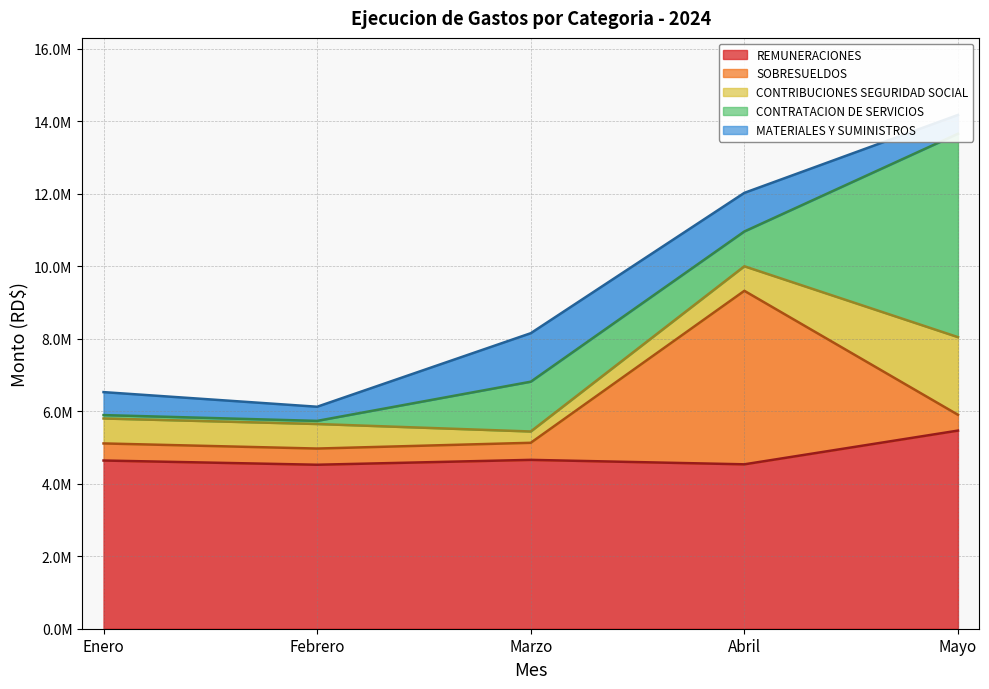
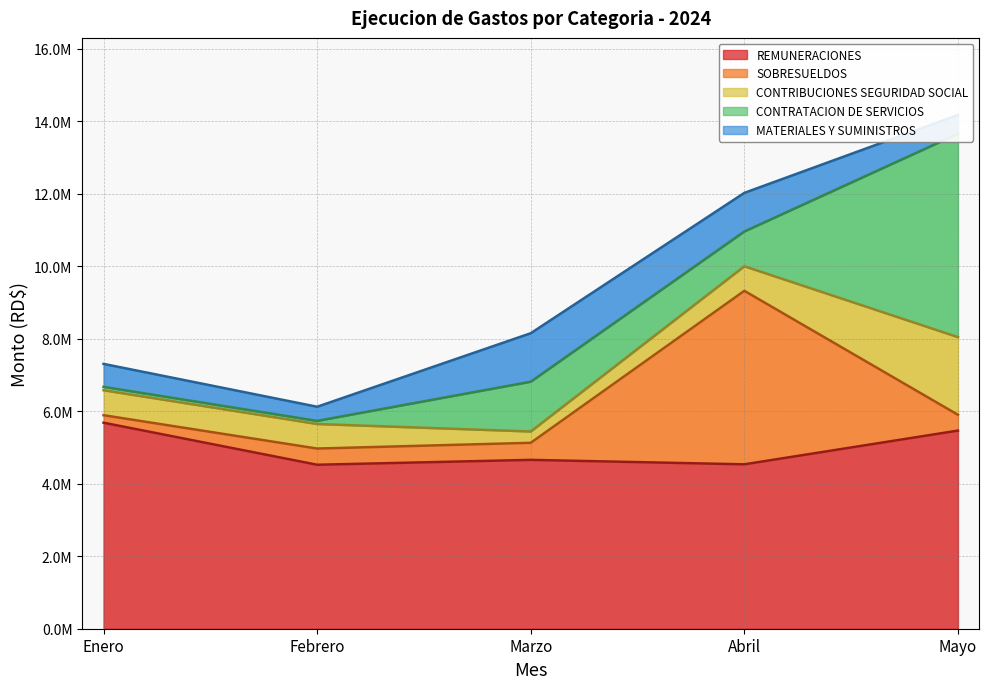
REMUNERACIONES, Enero: 4600000 -> 5700000
SOBRESUELDOS, Enero: 500000 -> 200000
